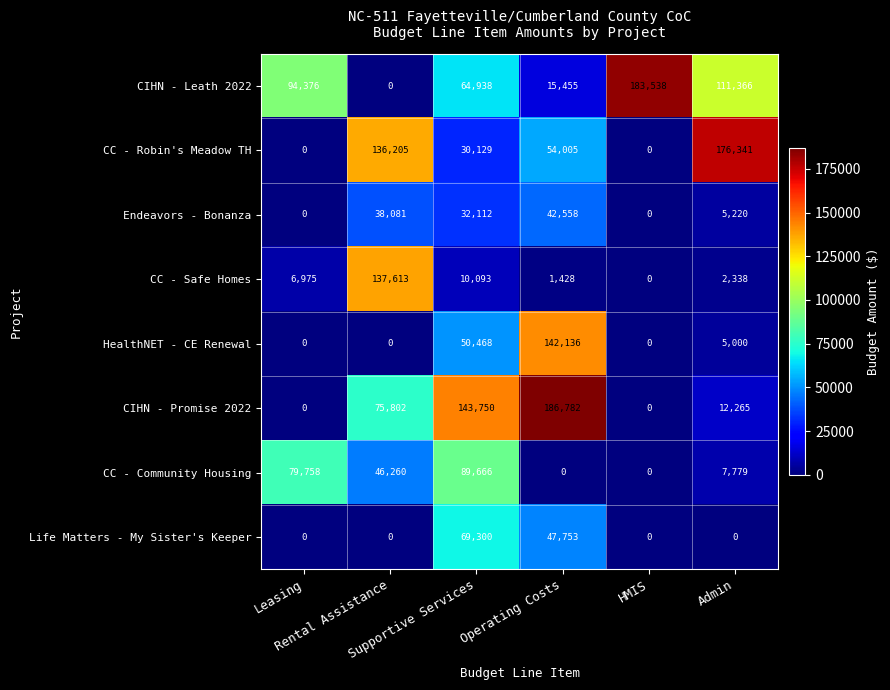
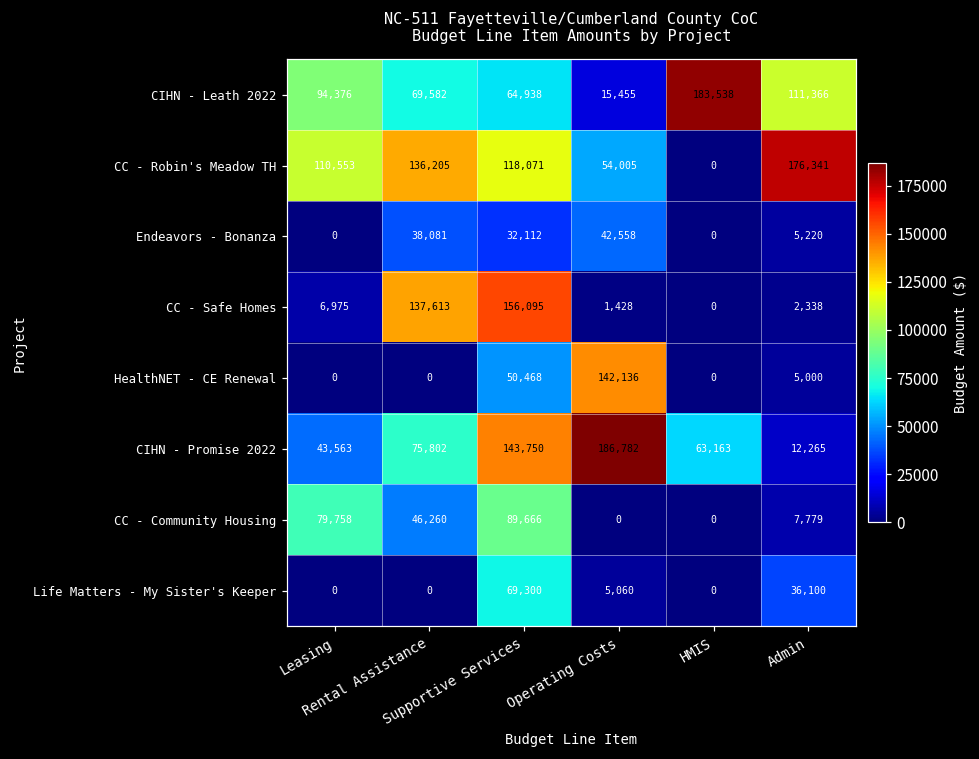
CIHN - Leath 2022, Rental Assistance: 0 -> 69,582
CC - Robin's Meadow TH, Leasing: 0 -> 110,553
CC - Robin's Meadow TH, Supportive Services: 30,129 -> 118,071
CC - Safe Homes, Supportive Services: 10,093 -> 156,095
CIHN - Promise 2022, Leasing: 0 -> 43,563
CIHN - Promise 2022, HMIS: 0 -> 63,163
Life Matters - My Sister's Keeper, Operating Costs: 47,753 -> 5,060
Life Matters - My Sister's Keeper, Admin: 0 -> 36,100
